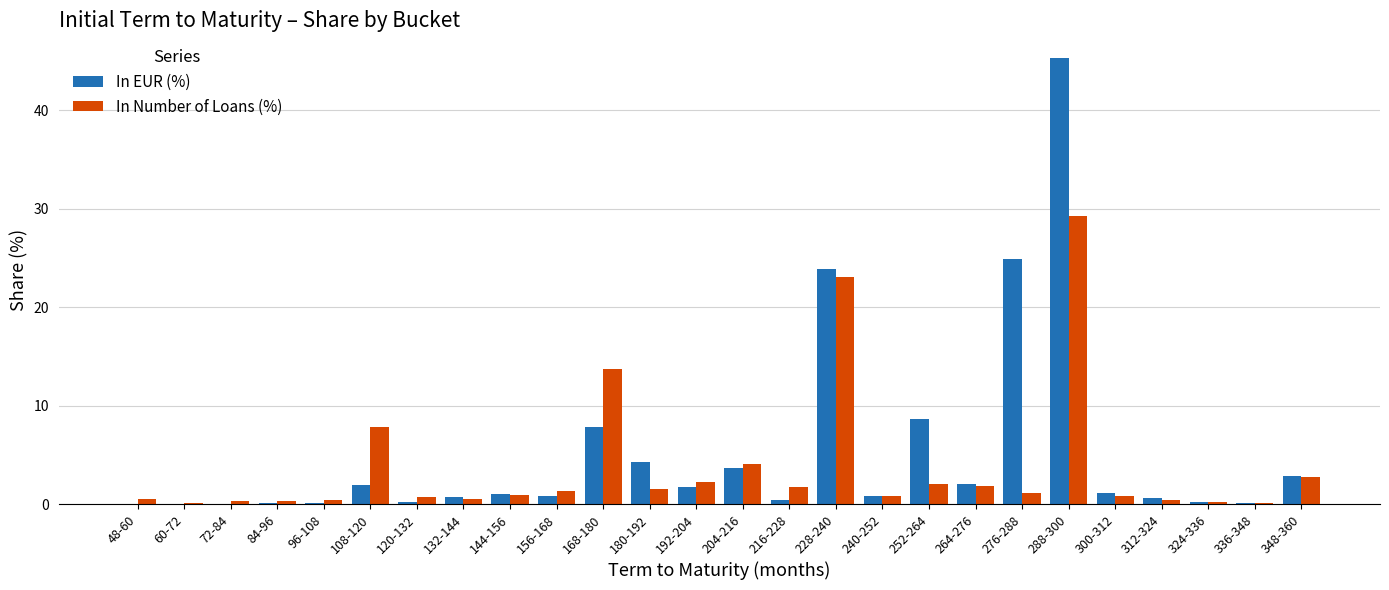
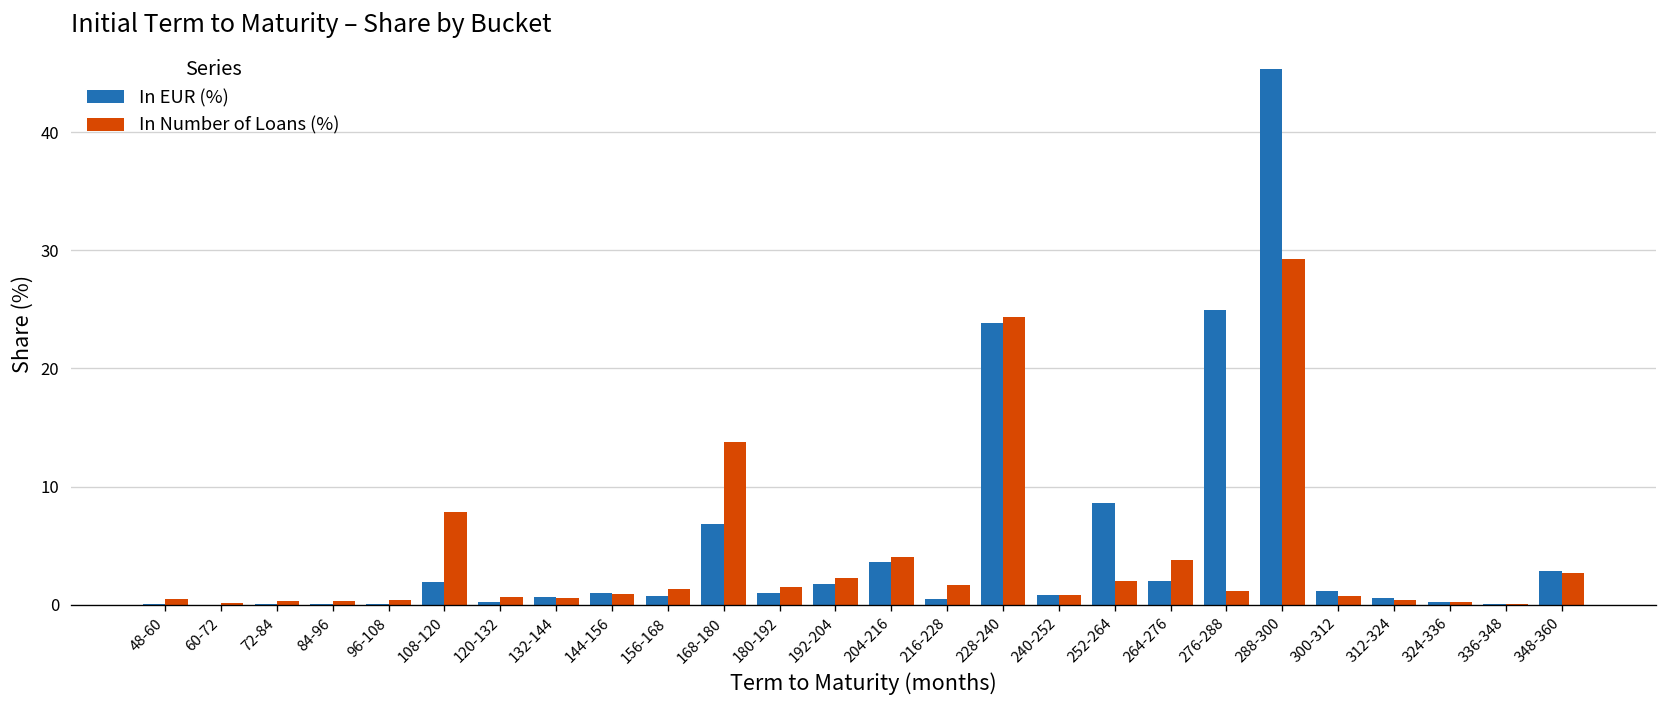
In EUR (%), 168-180: 8 -> 7
In EUR (%), 180-192: 4 -> 1
In Number of Loans (%), 228-240: 23 -> 24
In Number of Loans (%), 264-276: 2 -> 4
